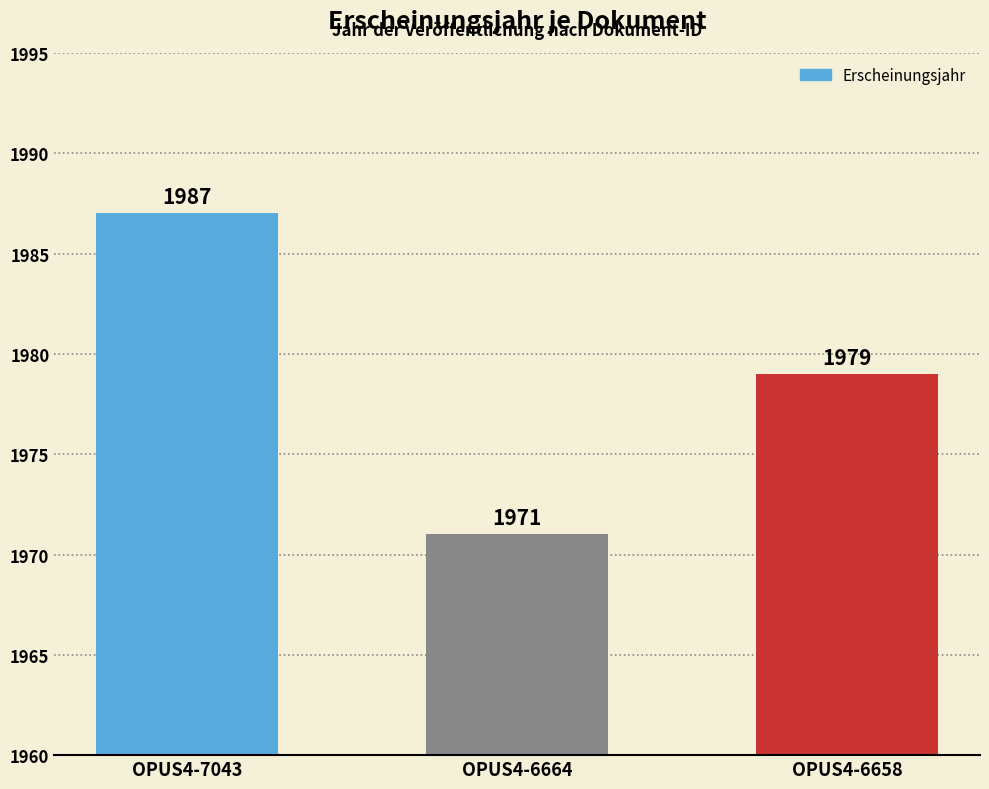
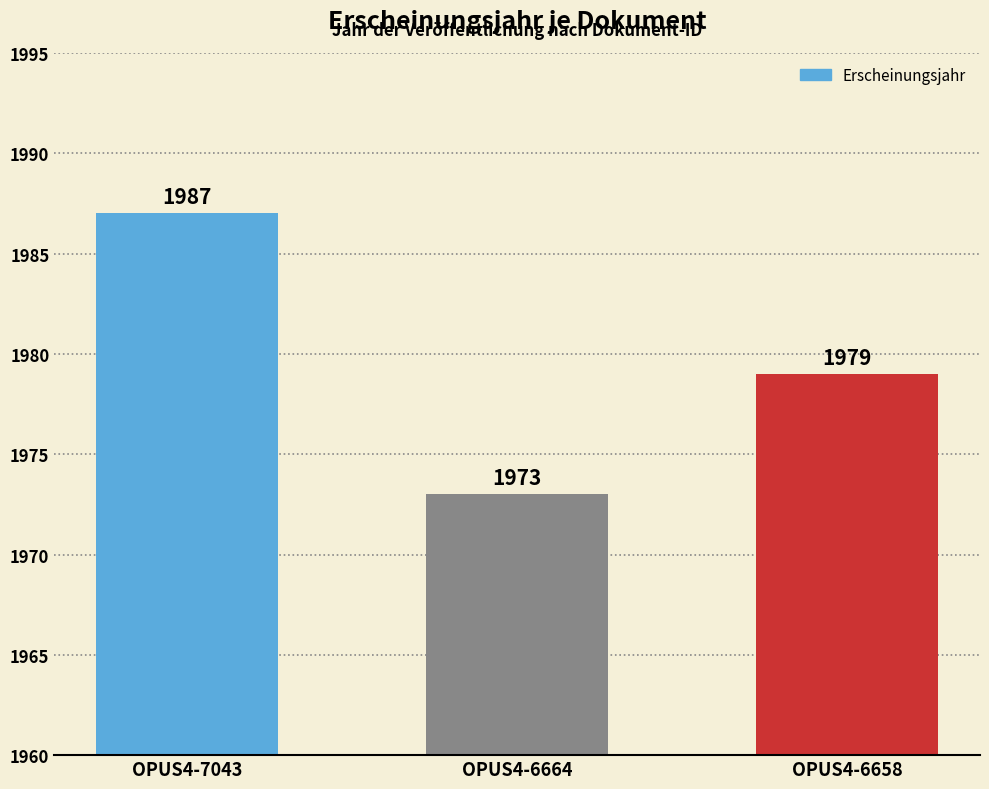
OPUS4-6664: 1971 -> 1973
